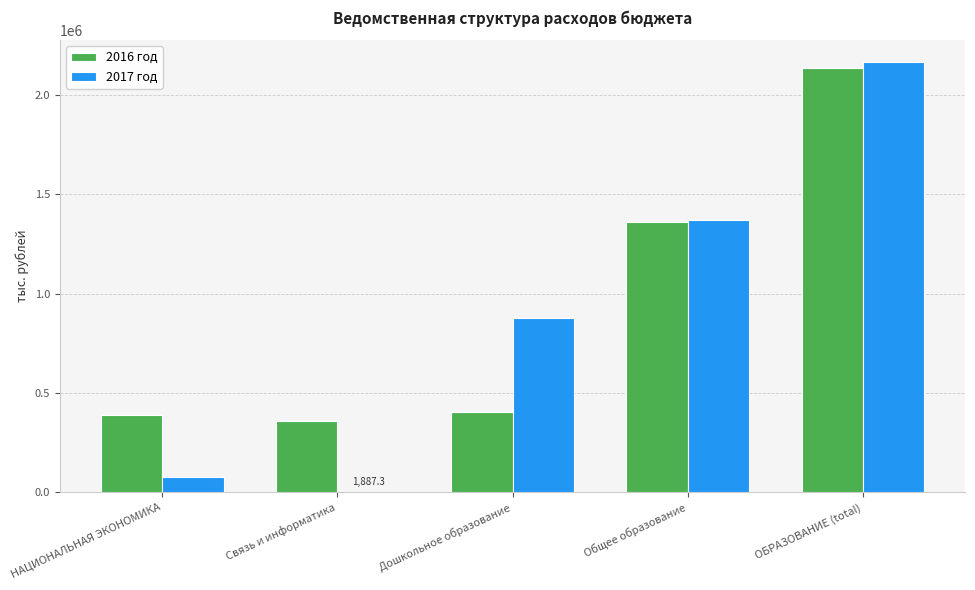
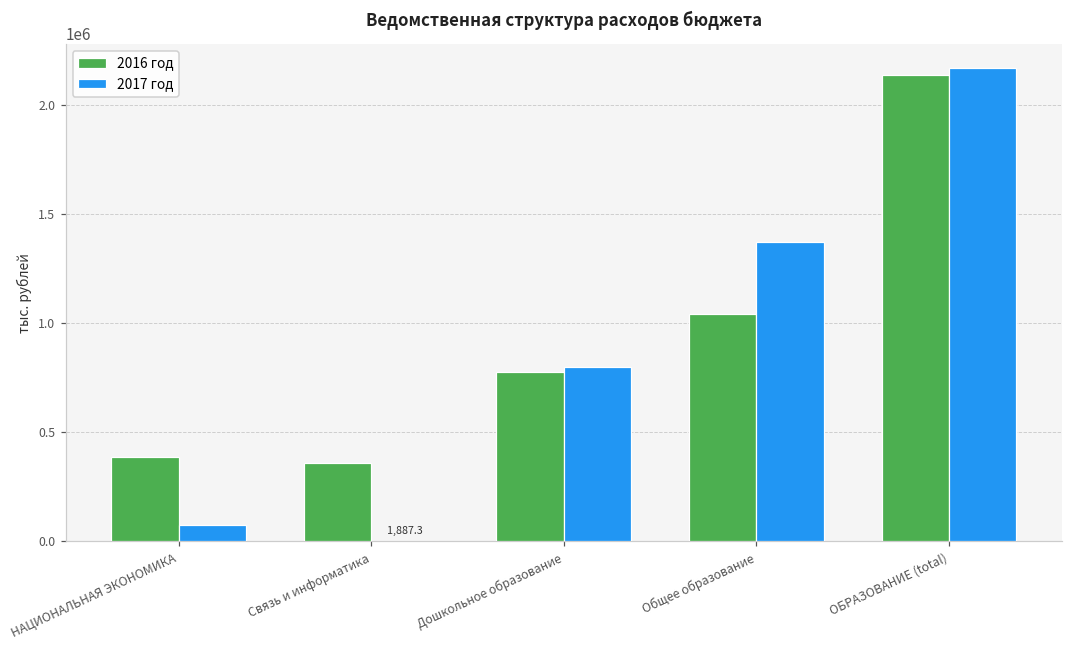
2016 год, Дошкольное образование: 400000 -> 780000
2017 год, Дошкольное образование: 880000 -> 800000
2016 год, Общее образование: 1360000 -> 1040000
